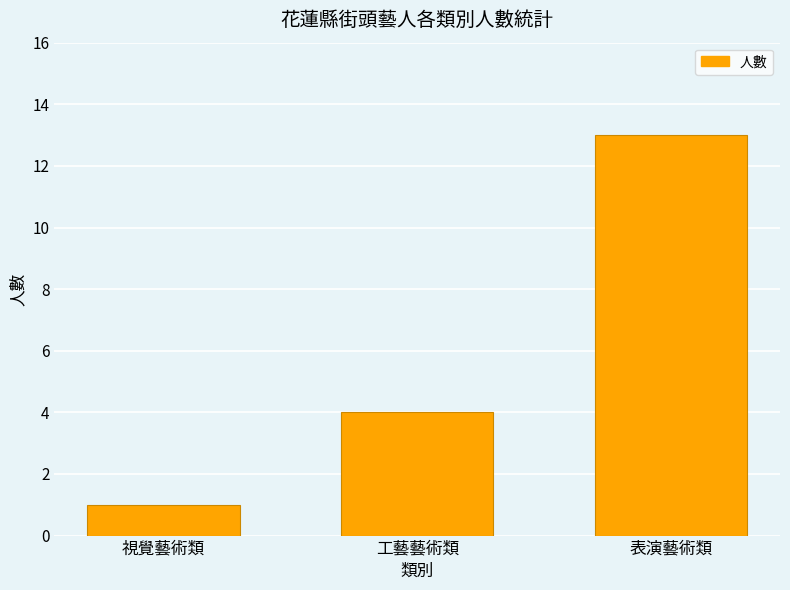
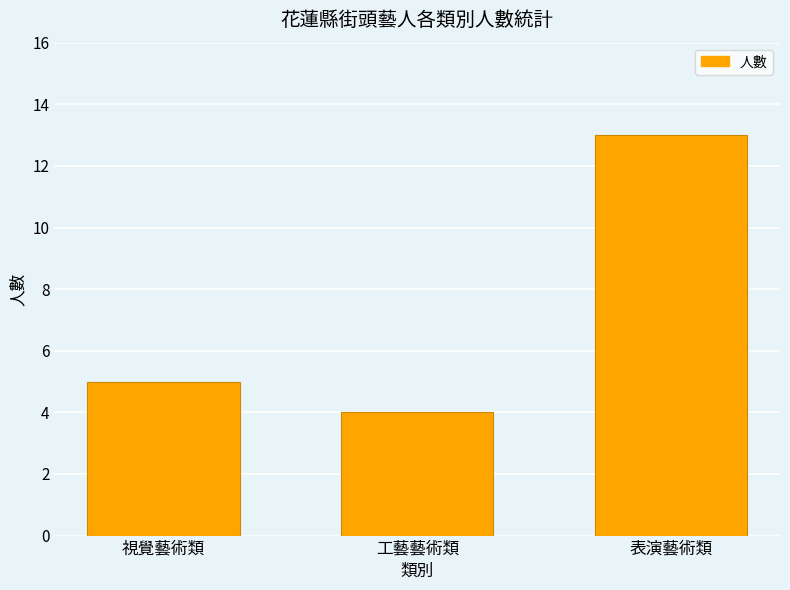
視覺藝術類: 1 -> 5
